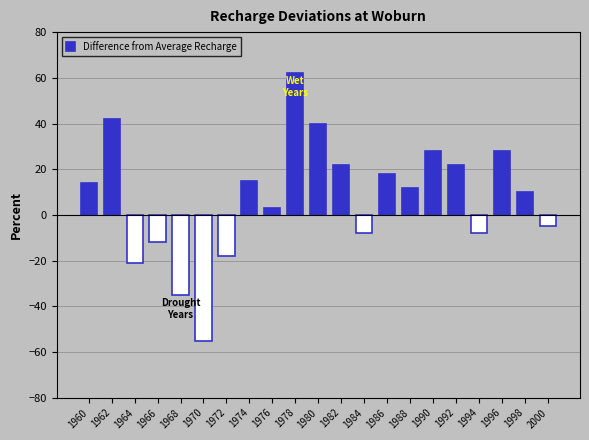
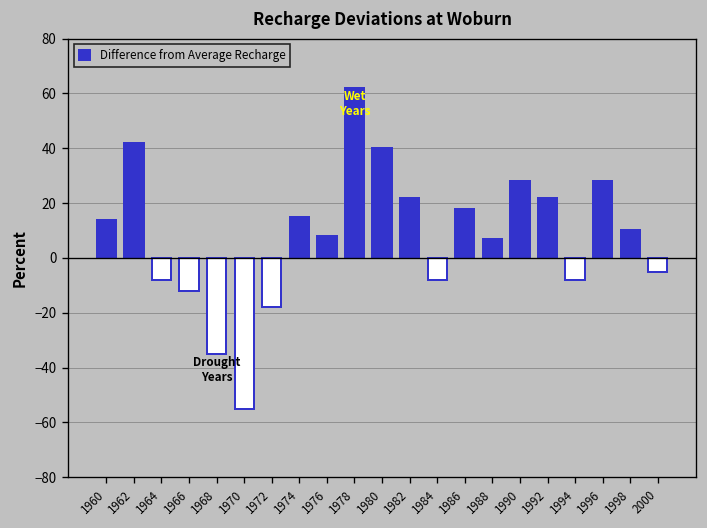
1964: -21 -> -8
1976: 3 -> 8
1988: 12 -> 7
